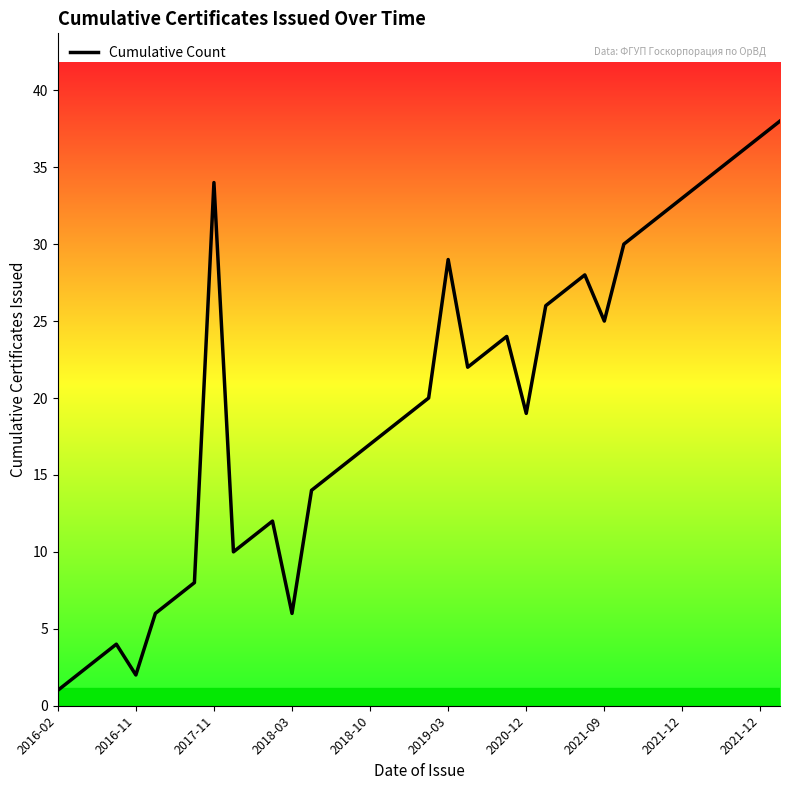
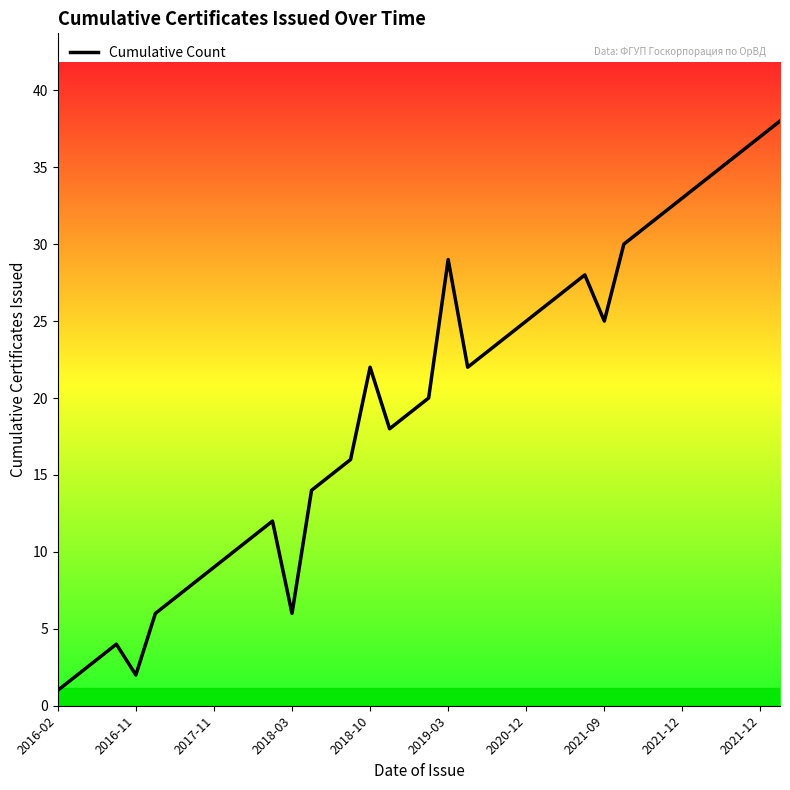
2017-11: 34 -> 9
2018-10: 17 -> 22
2020-12: 19 -> 25
